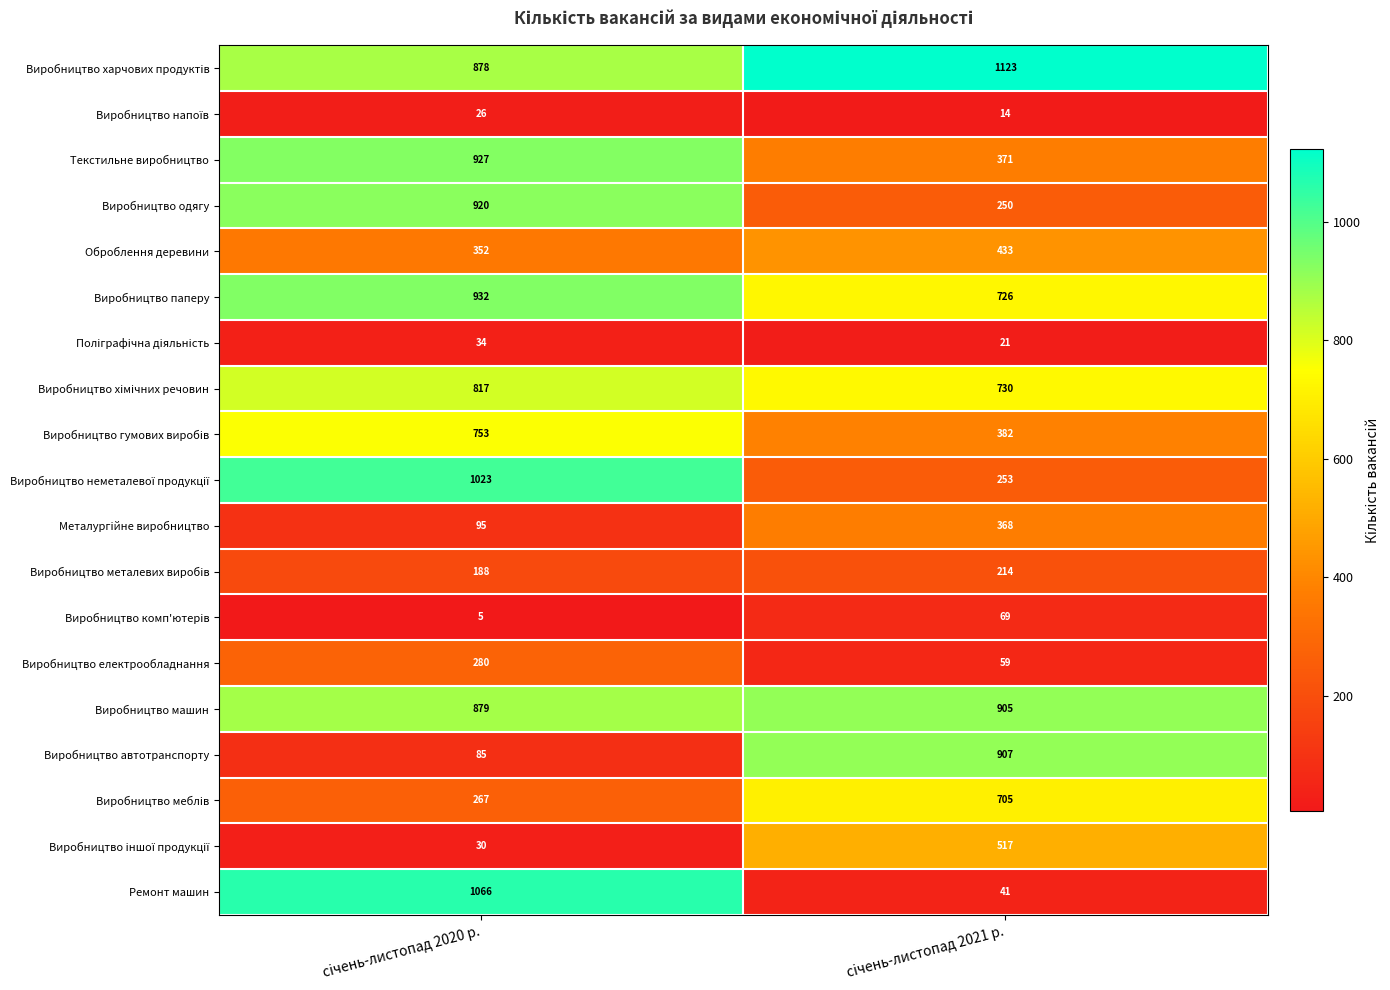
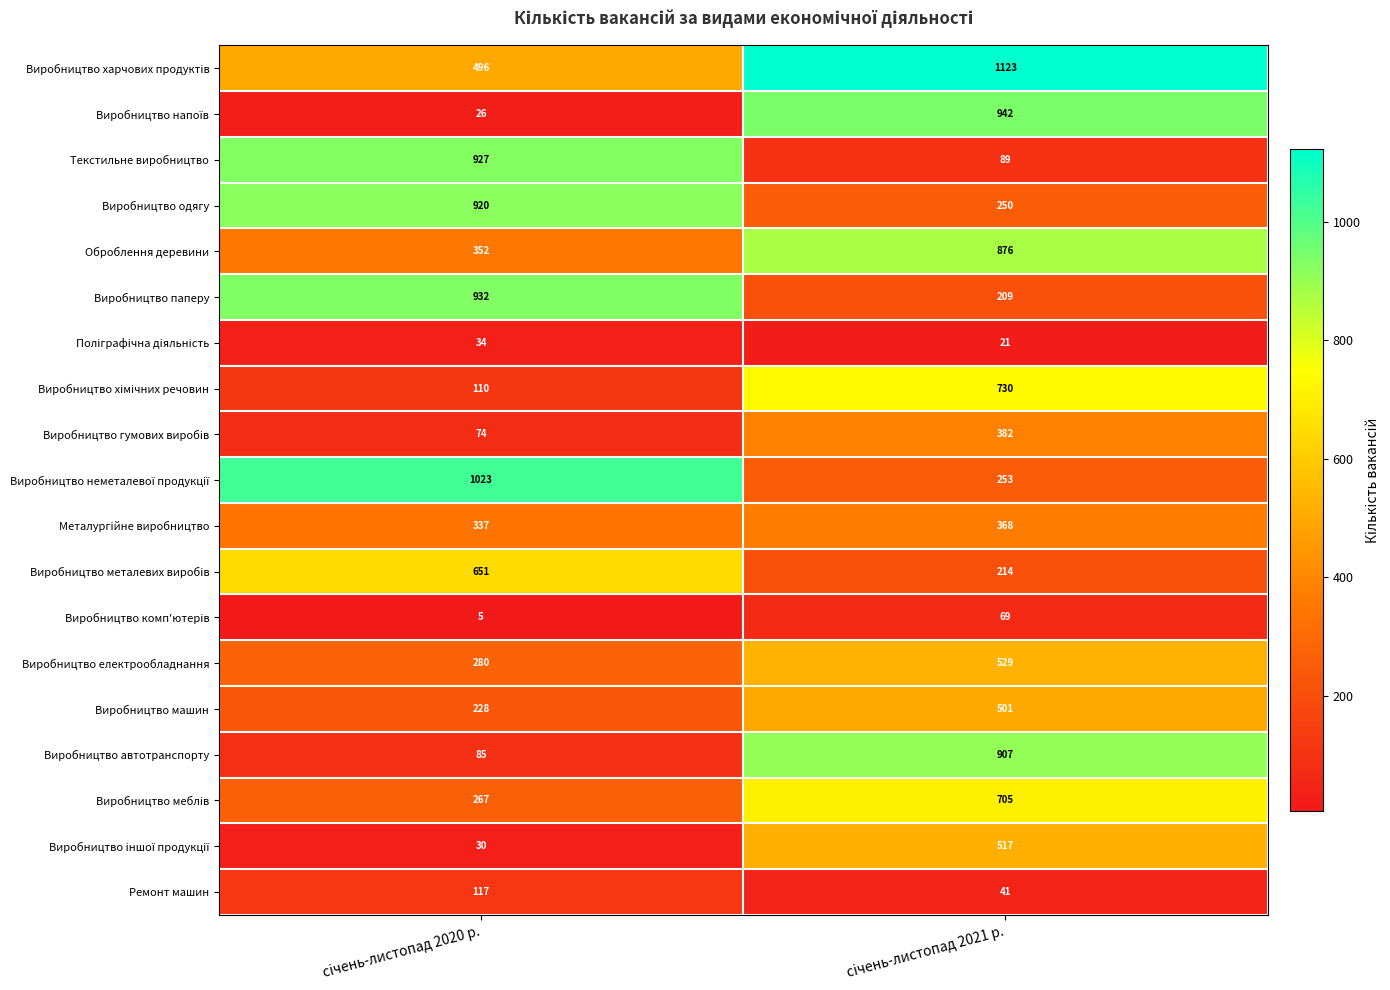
Виробництво харчових продуктів, січень-листопад 2020 р.: 878 -> 496
Виробництво напоїв, січень-листопад 2021 р.: 14 -> 942
Текстильне виробництво, січень-листопад 2021 р.: 371 -> 89
Оброблення деревини, січень-листопад 2021 р.: 433 -> 876
Виробництво паперу, січень-листопад 2021 р.: 726 -> 209
Виробництво хімічних речовин, січень-листопад 2020 р.: 817 -> 110
Виробництво гумових виробів, січень-листопад 2020 р.: 753 -> 74
Металургійне виробництво, січень-листопад 2020 р.: 95 -> 337
Виробництво металевих виробів, січень-листопад 2020 р.: 188 -> 651
Виробництво електрообладнання, січень-листопад 2021 р.: 59 -> 529
Виробництво машин, січень-листопад 2020 р.: 879 -> 228
Виробництво машин, січень-листопад 2021 р.: 905 -> 501
Ремонт машин, січень-листопад 2020 р.: 1066 -> 117
